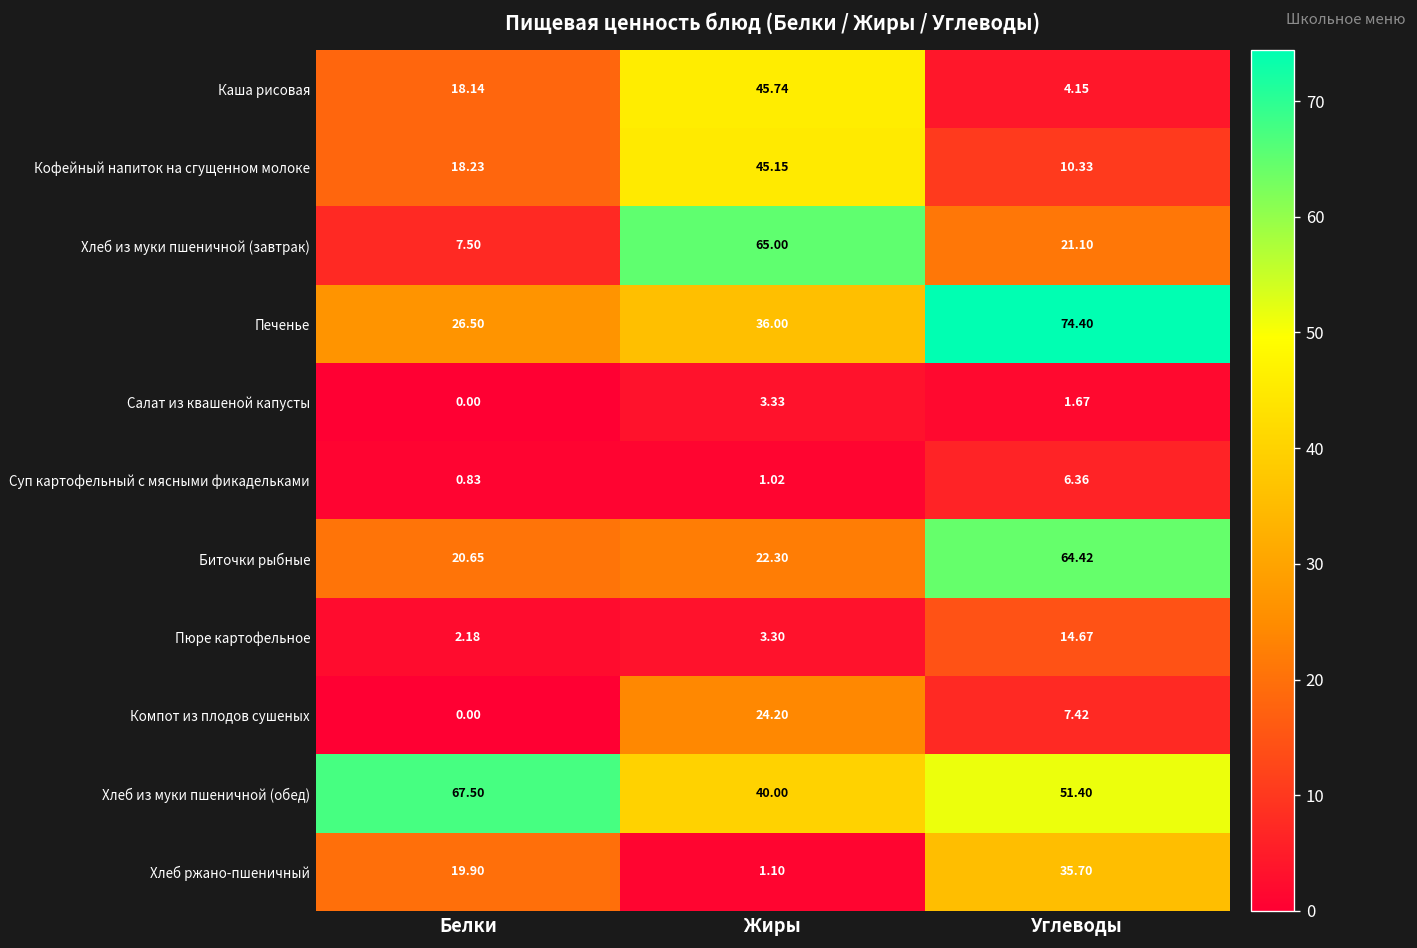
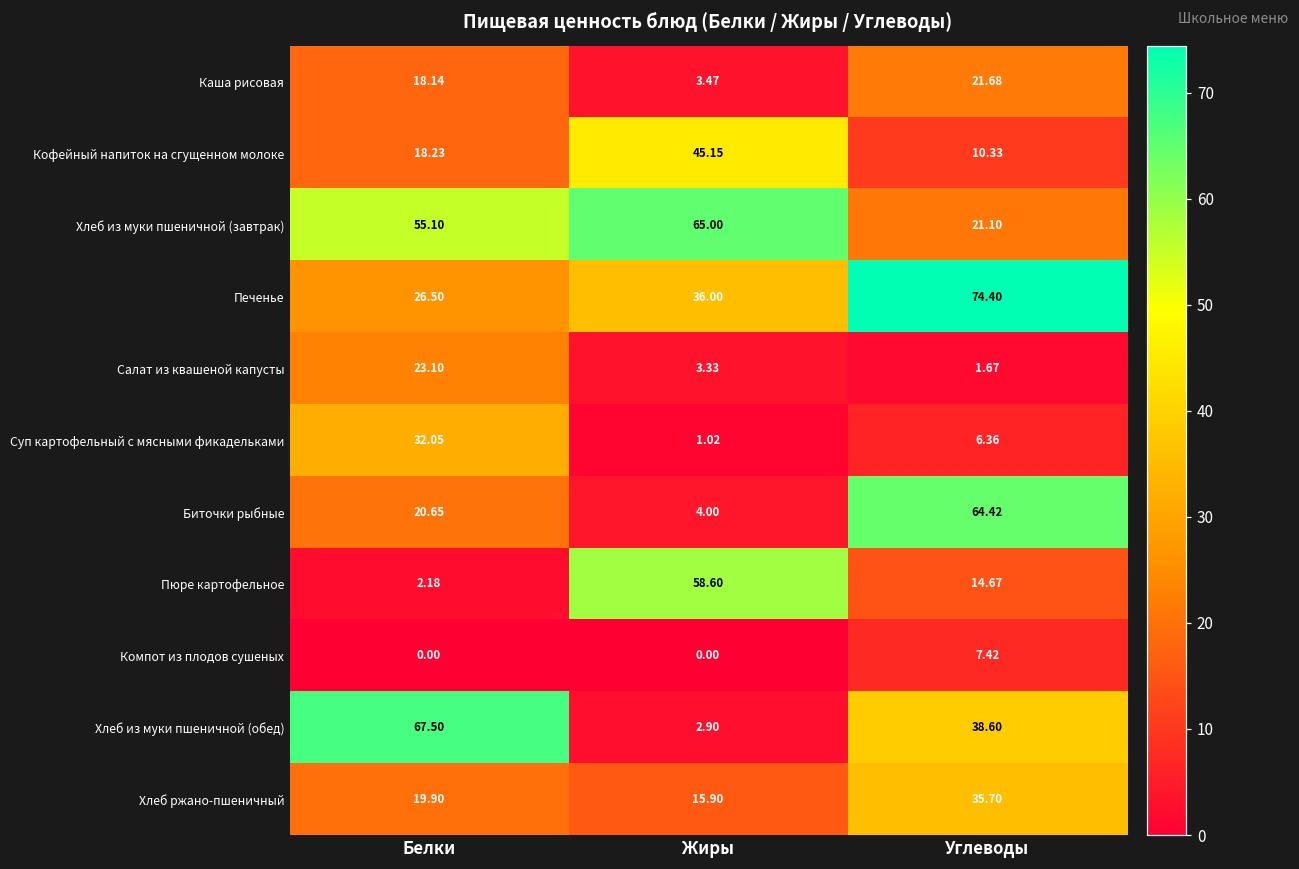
Каша рисовая, Жиры: 45.74 -> 3.47
Каша рисовая, Углеводы: 4.15 -> 21.68
Хлеб из муки пшеничной (завтрак), Белки: 7.50 -> 55.10
Салат из квашеной капусты, Белки: 0.00 -> 23.10
Суп картофельный с мясными фикадельками, Белки: 0.83 -> 32.05
Биточки рыбные, Жиры: 22.30 -> 4.00
Пюре картофельное, Жиры: 3.30 -> 58.60
Компот из плодов сушеных, Жиры: 24.20 -> 0.00
Хлеб из муки пшеничной (обед), Жиры: 40.00 -> 2.90
Хлеб из муки пшеничной (обед), Углеводы: 51.40 -> 38.60
Хлеб ржано-пшеничный, Жиры: 1.10 -> 15.90
